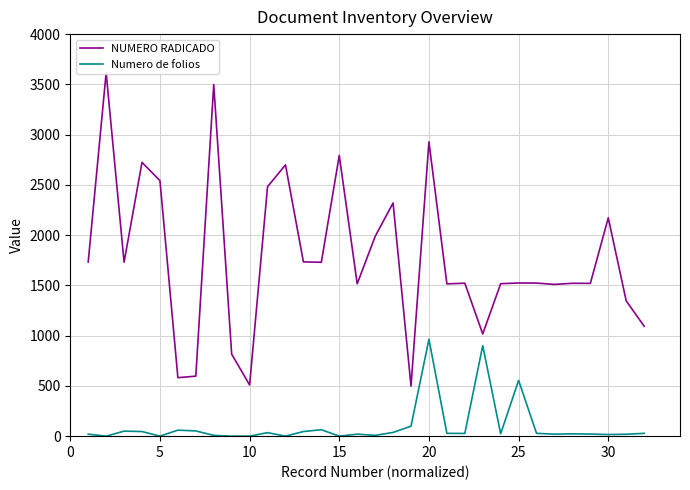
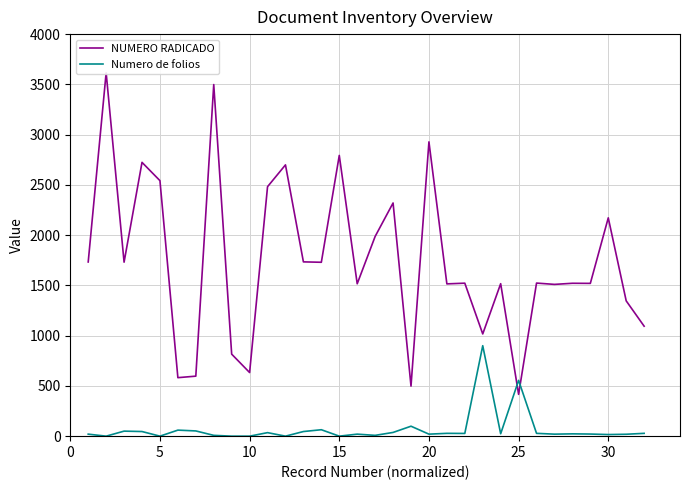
NUMERO RADICADO, 10: 510 -> 630
Numero de folios, 20: 960 -> 20
NUMERO RADICADO, 25: 1520 -> 420
